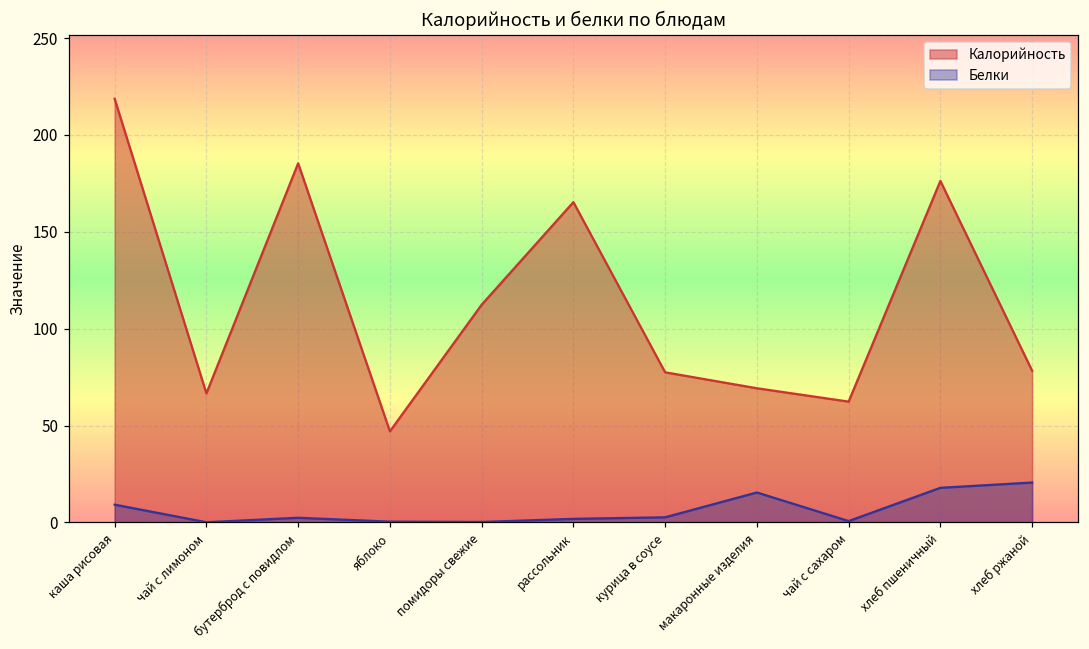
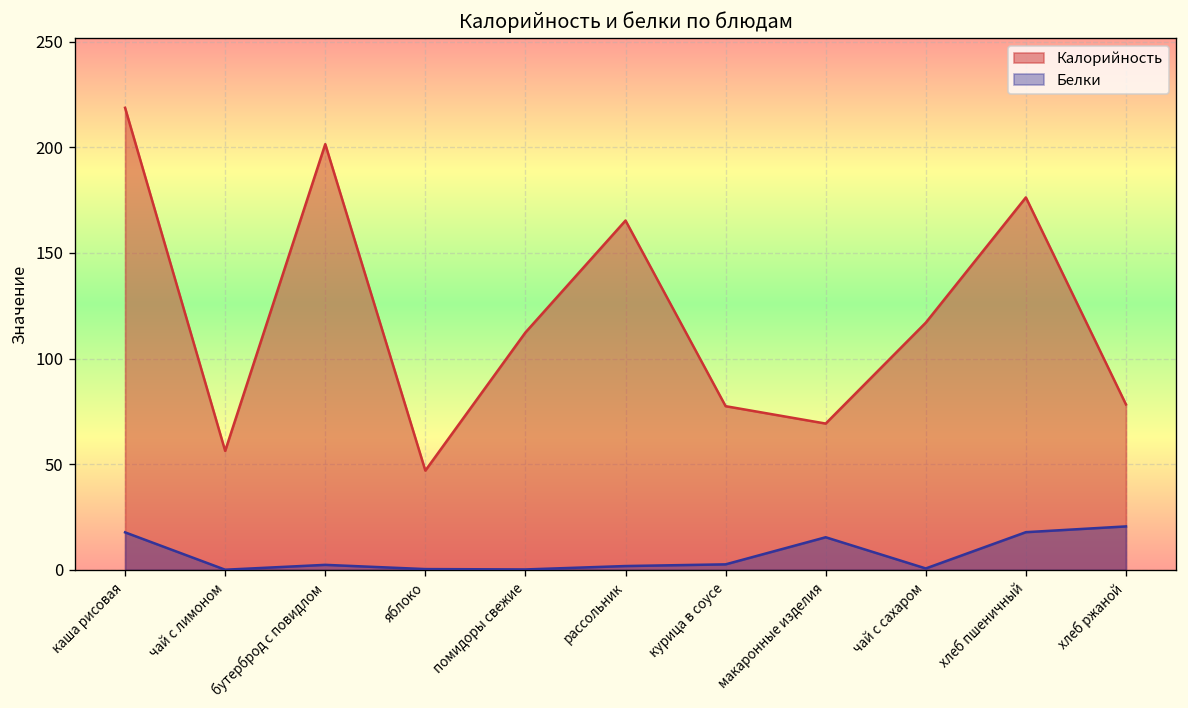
Белки, каша рисовая: 9 -> 18
Калорийность, чай с лимоном: 67 -> 56
Калорийность, бутерброд с повидлом: 185 -> 201
Калорийность, чай с сахаром: 62 -> 117
